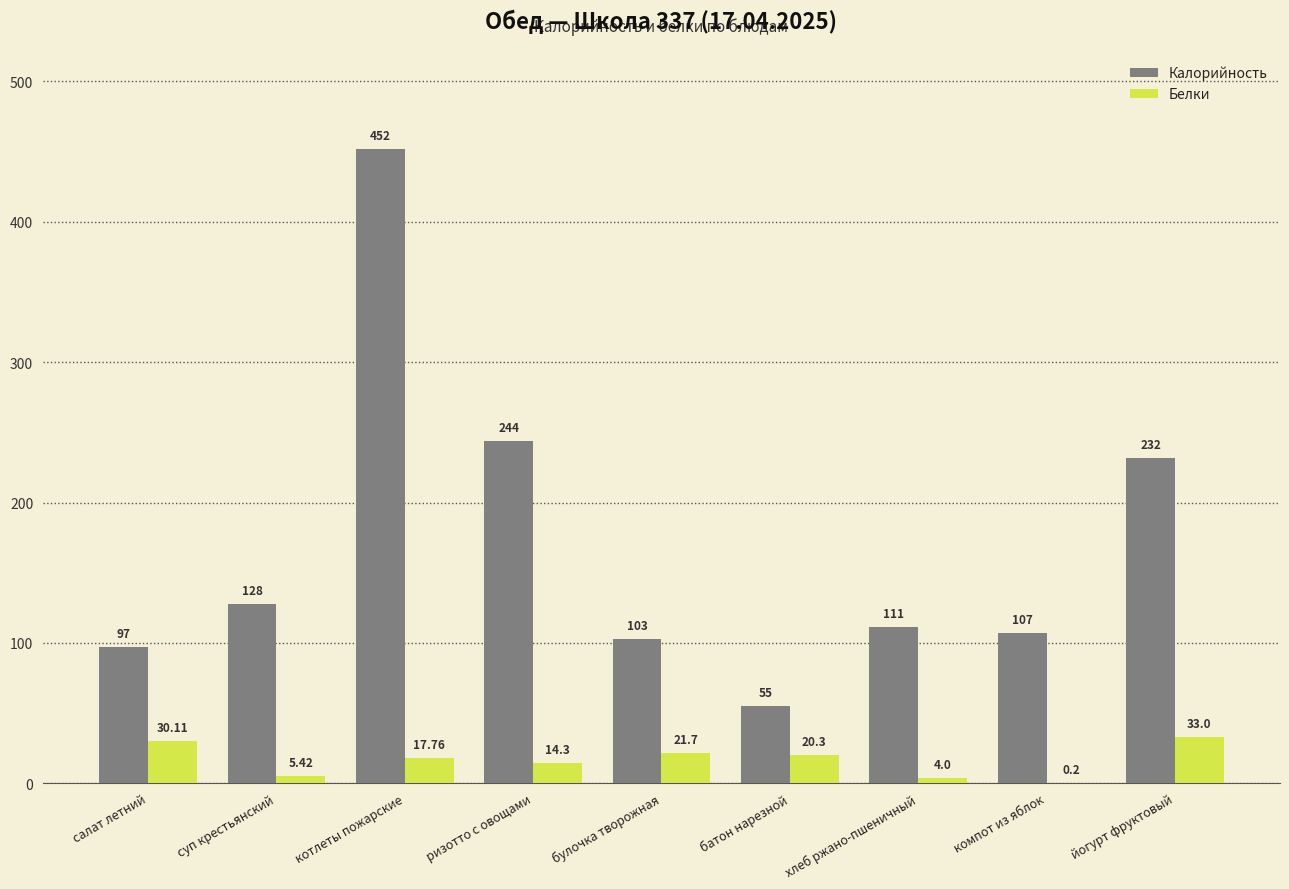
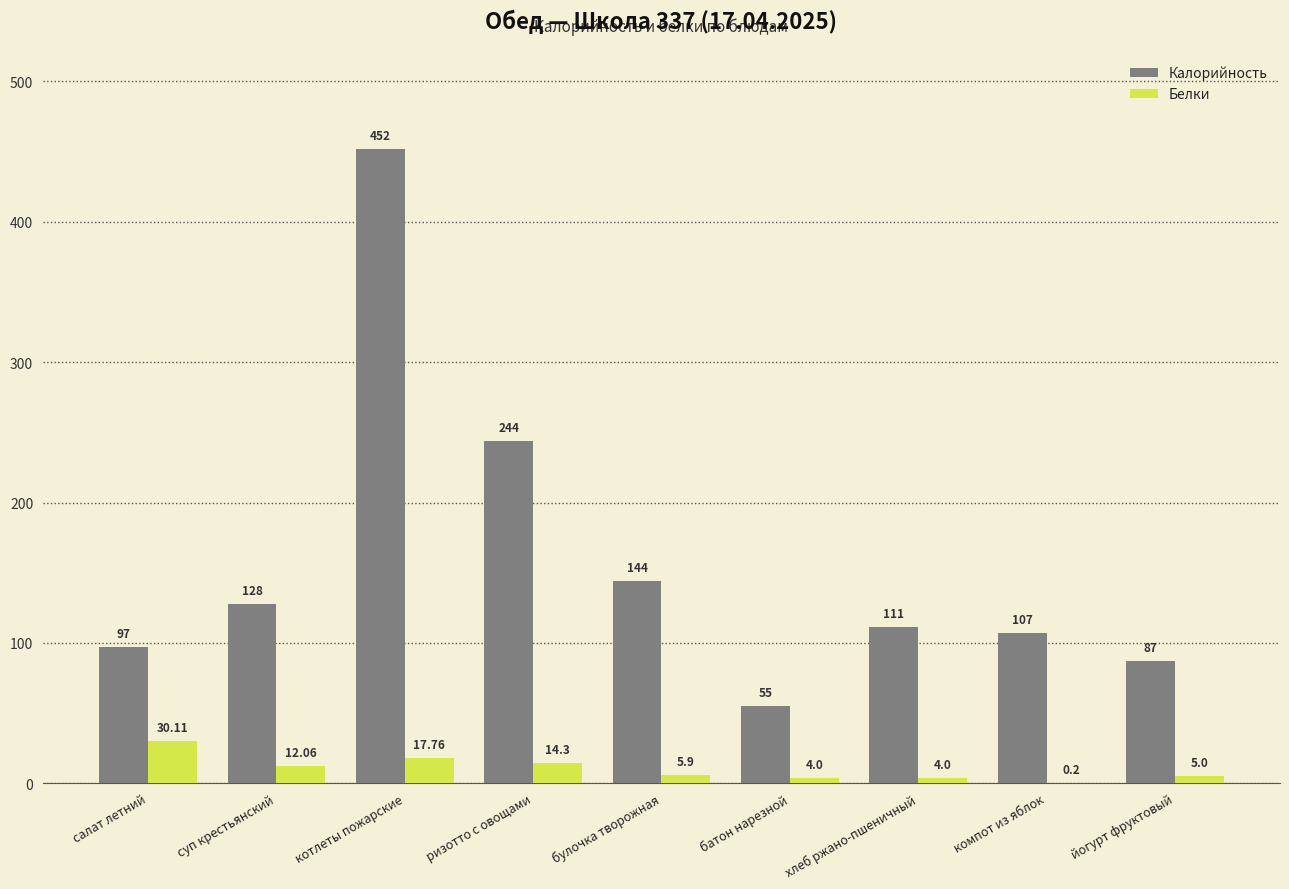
Белки, суп крестьянский: 5.42 -> 12.06
Калорийность, булочка творожная: 103 -> 144
Белки, булочка творожная: 21.7 -> 5.9
Белки, батон нарезной: 20.3 -> 4.0
Калорийность, йогурт фруктовый: 232 -> 87
Белки, йогурт фруктовый: 33.0 -> 5.0
